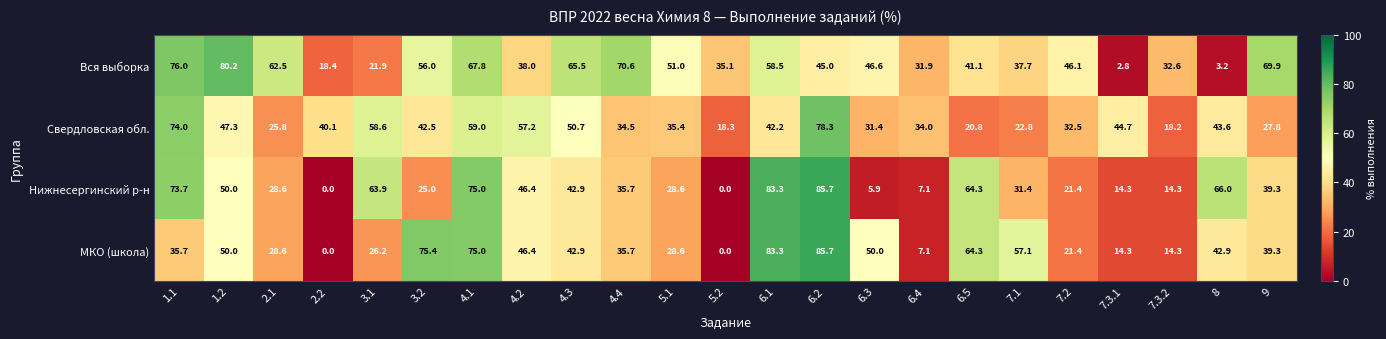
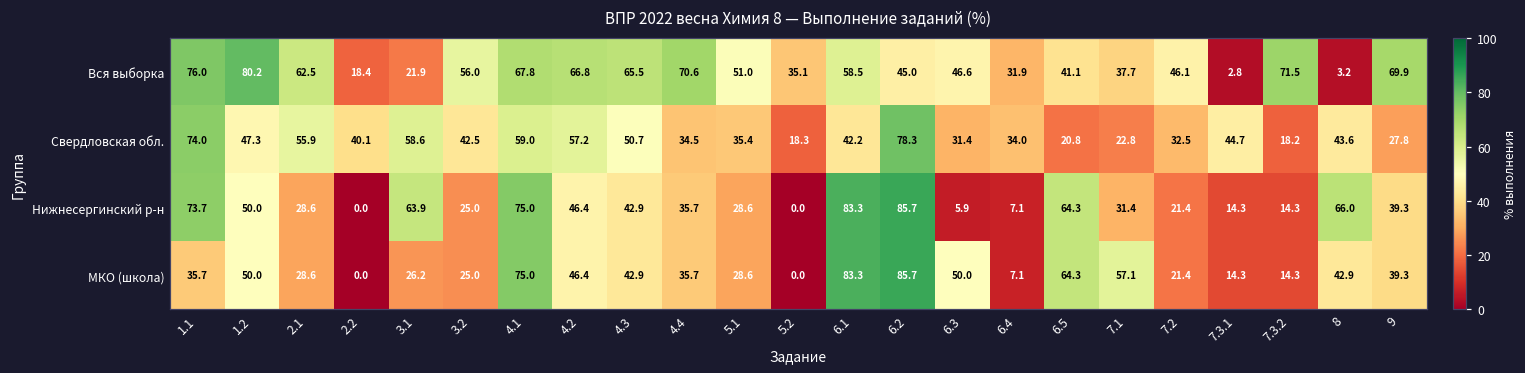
Вся выборка, 4.2: 38.0 -> 66.8
Вся выборка, 7.3.2: 32.6 -> 71.5
Свердловская обл., 2.1: 25.8 -> 55.9
МКО (школа), 3.2: 75.4 -> 25.0
